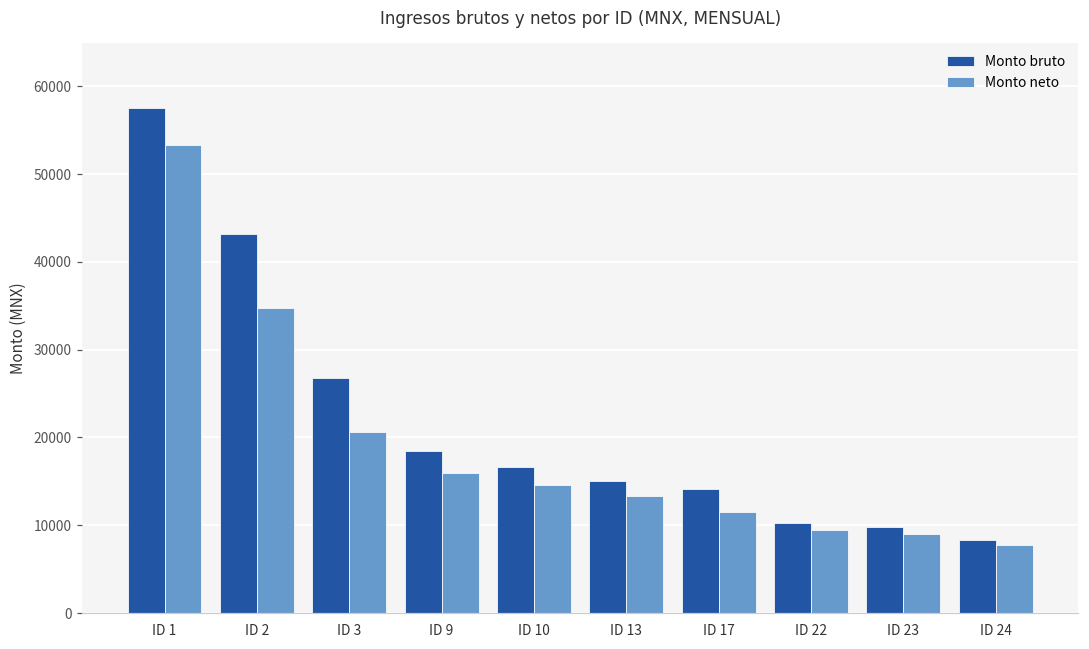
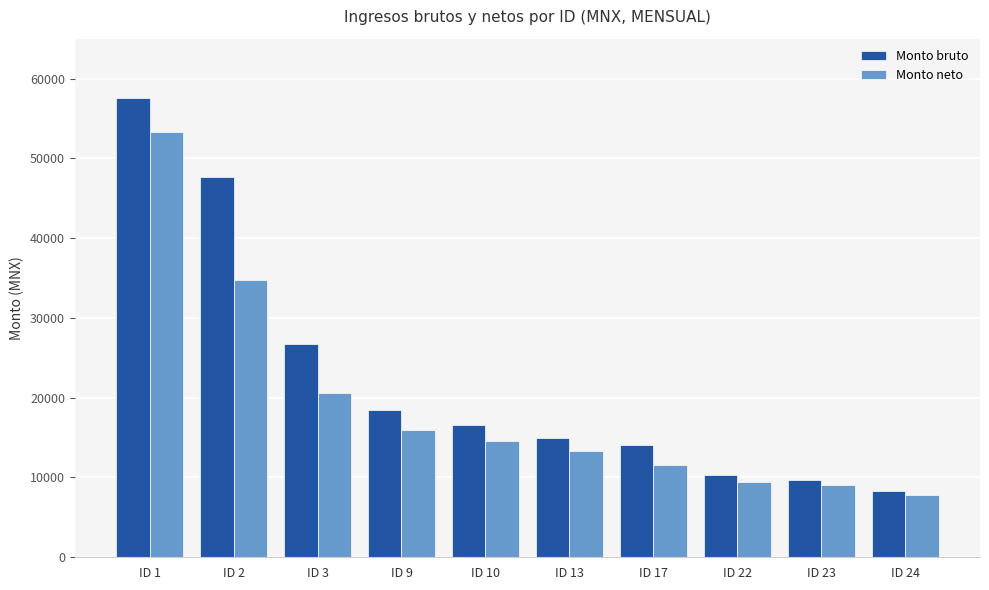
Monto bruto, ID 2: 43000 -> 48000
